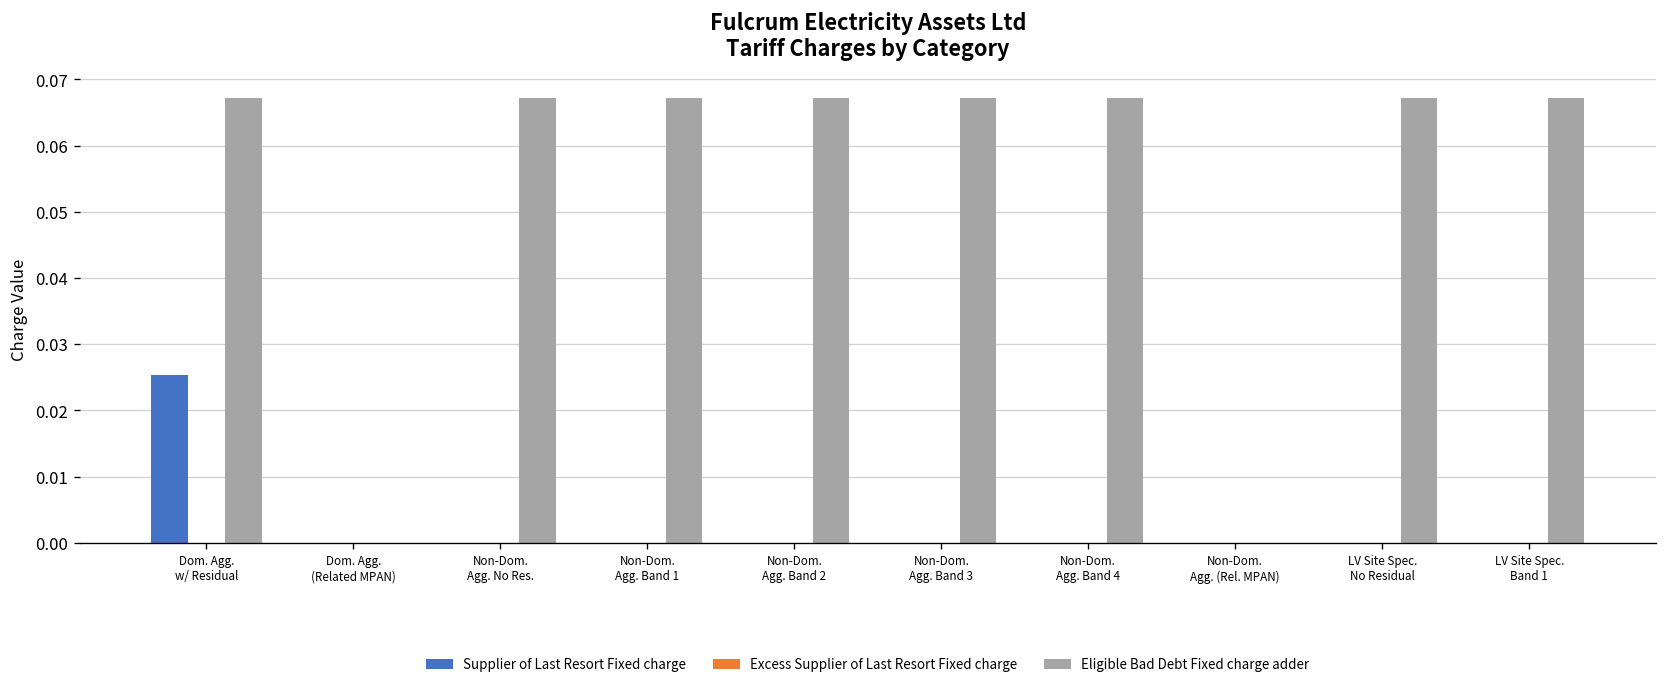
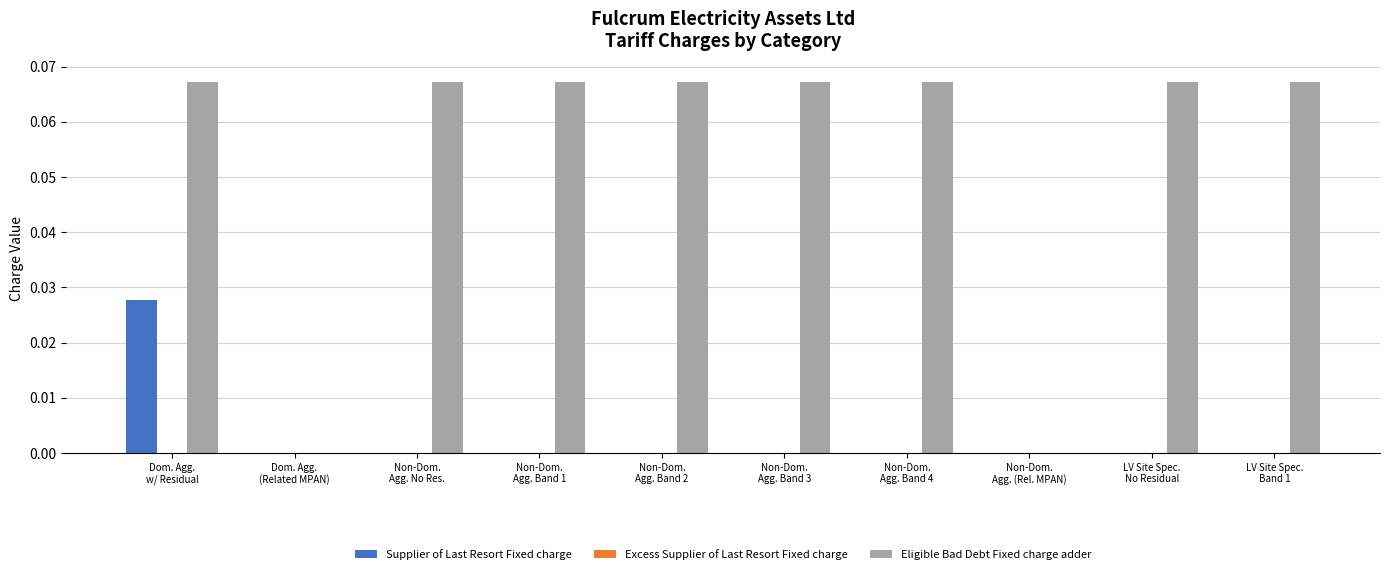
Supplier of Last Resort Fixed charge, Dom. Agg. w/ Residual: 0.025 -> 0.028
